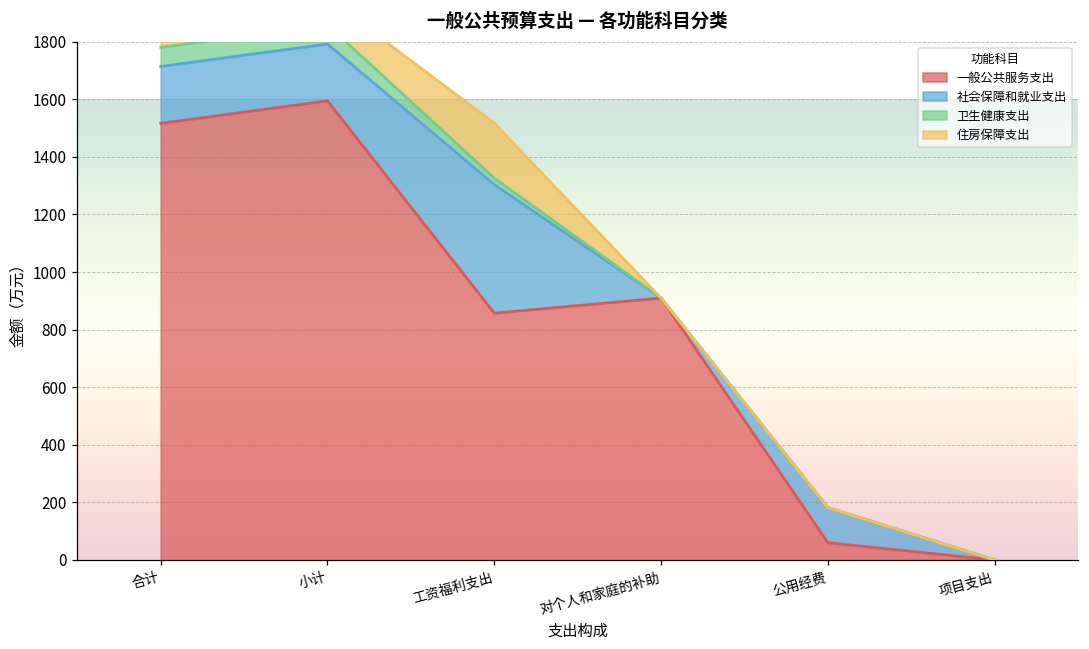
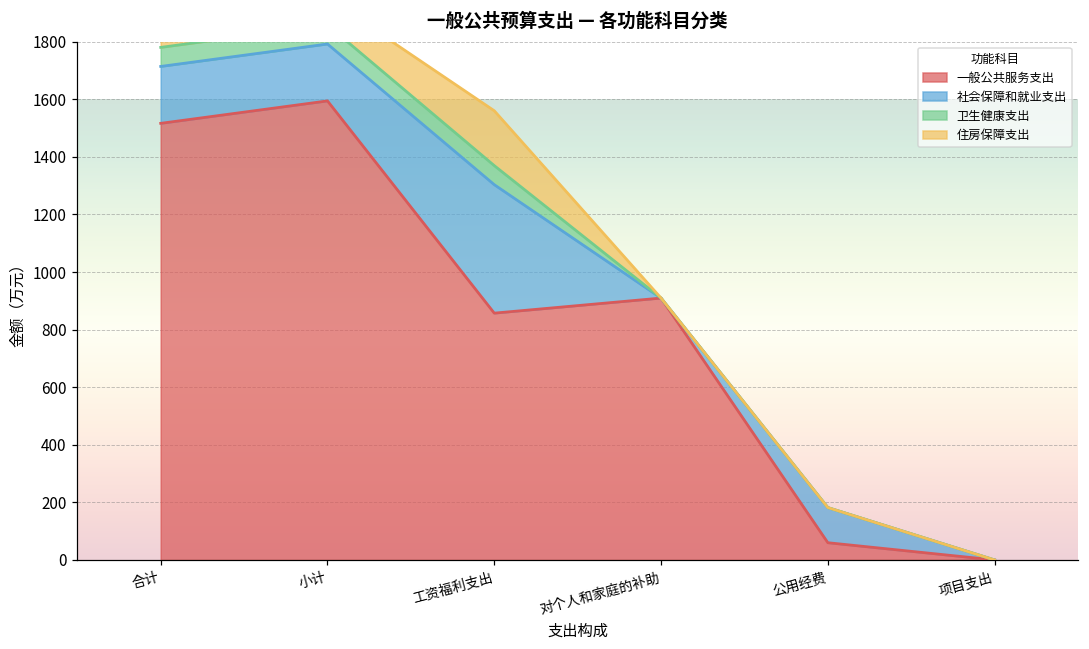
卫生健康支出, 工资福利支出: 20 -> 70
